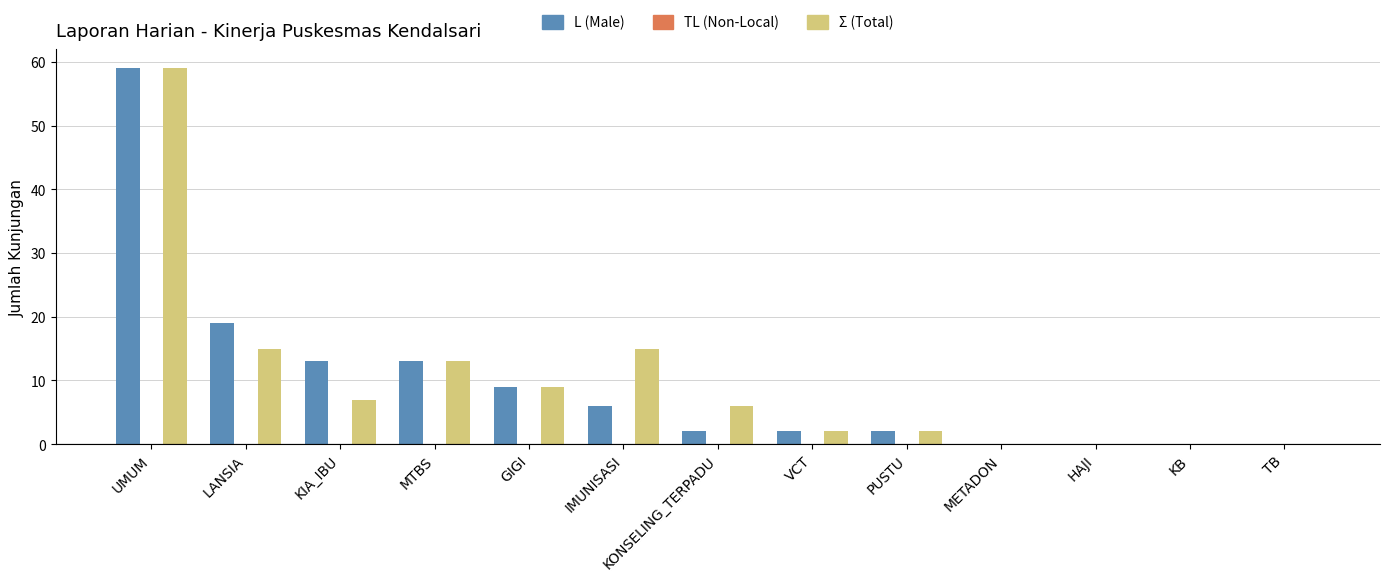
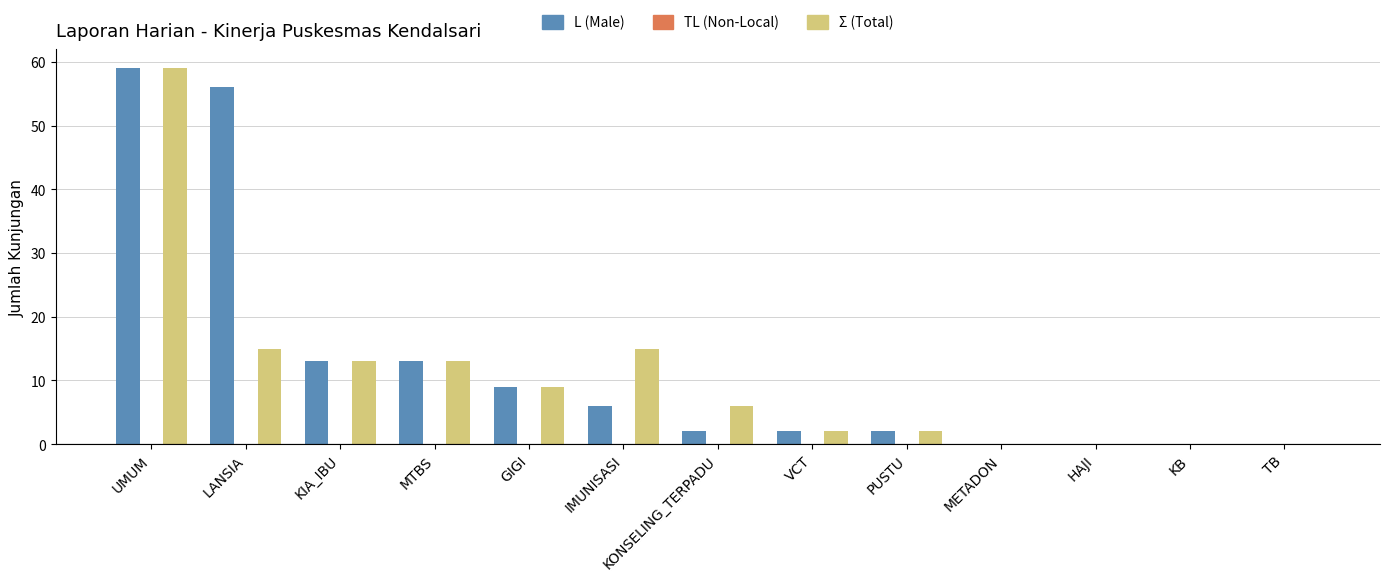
L (Male), LANSIA: 19 -> 56
Σ (Total), KIA_IBU: 7 -> 13
